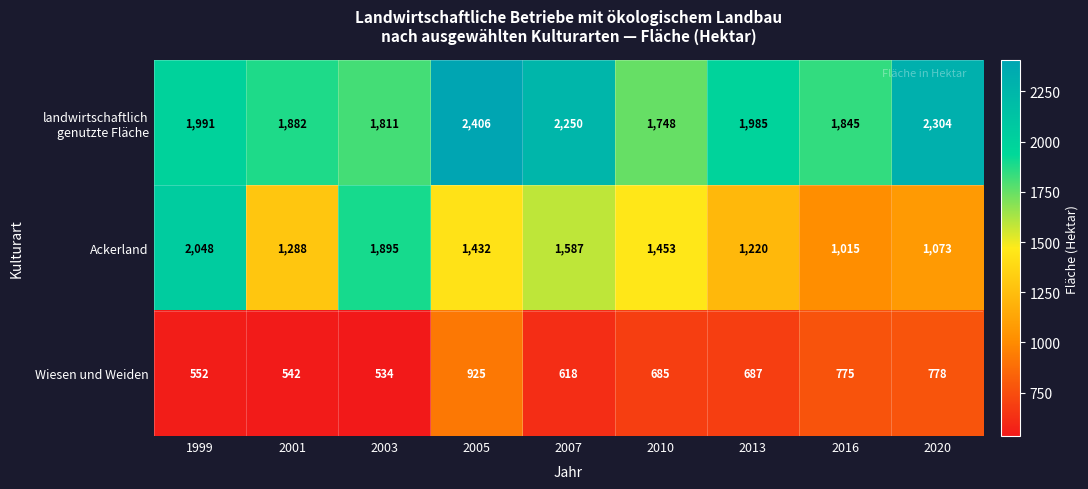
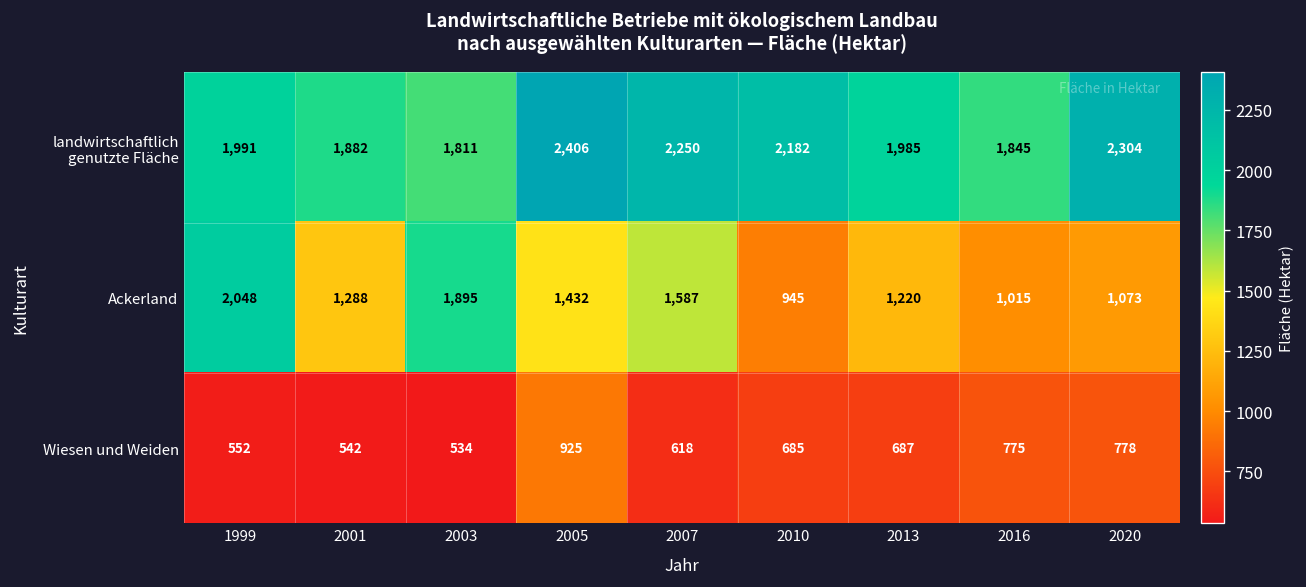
landwirtschaftlich genutzte Fläche, 2010: 1,748 -> 2,182
Ackerland, 2010: 1,453 -> 945
